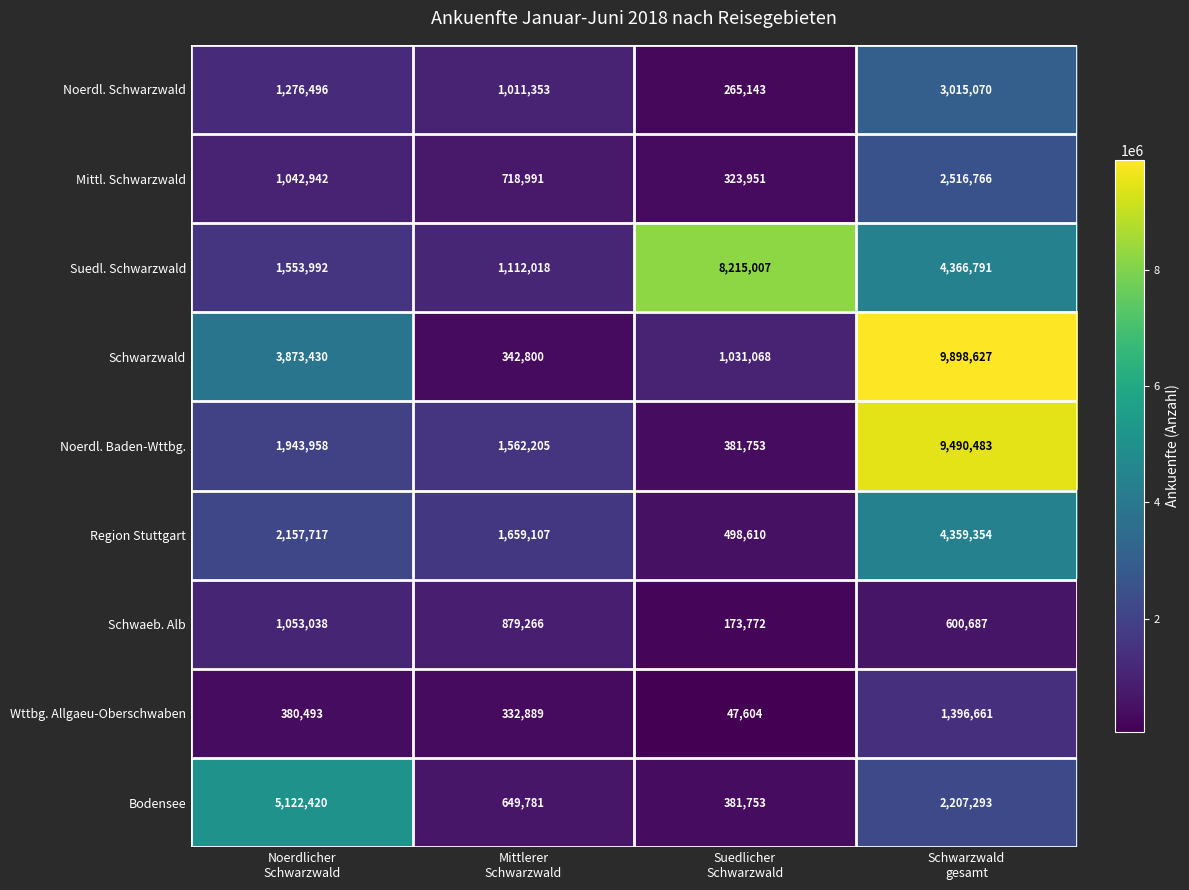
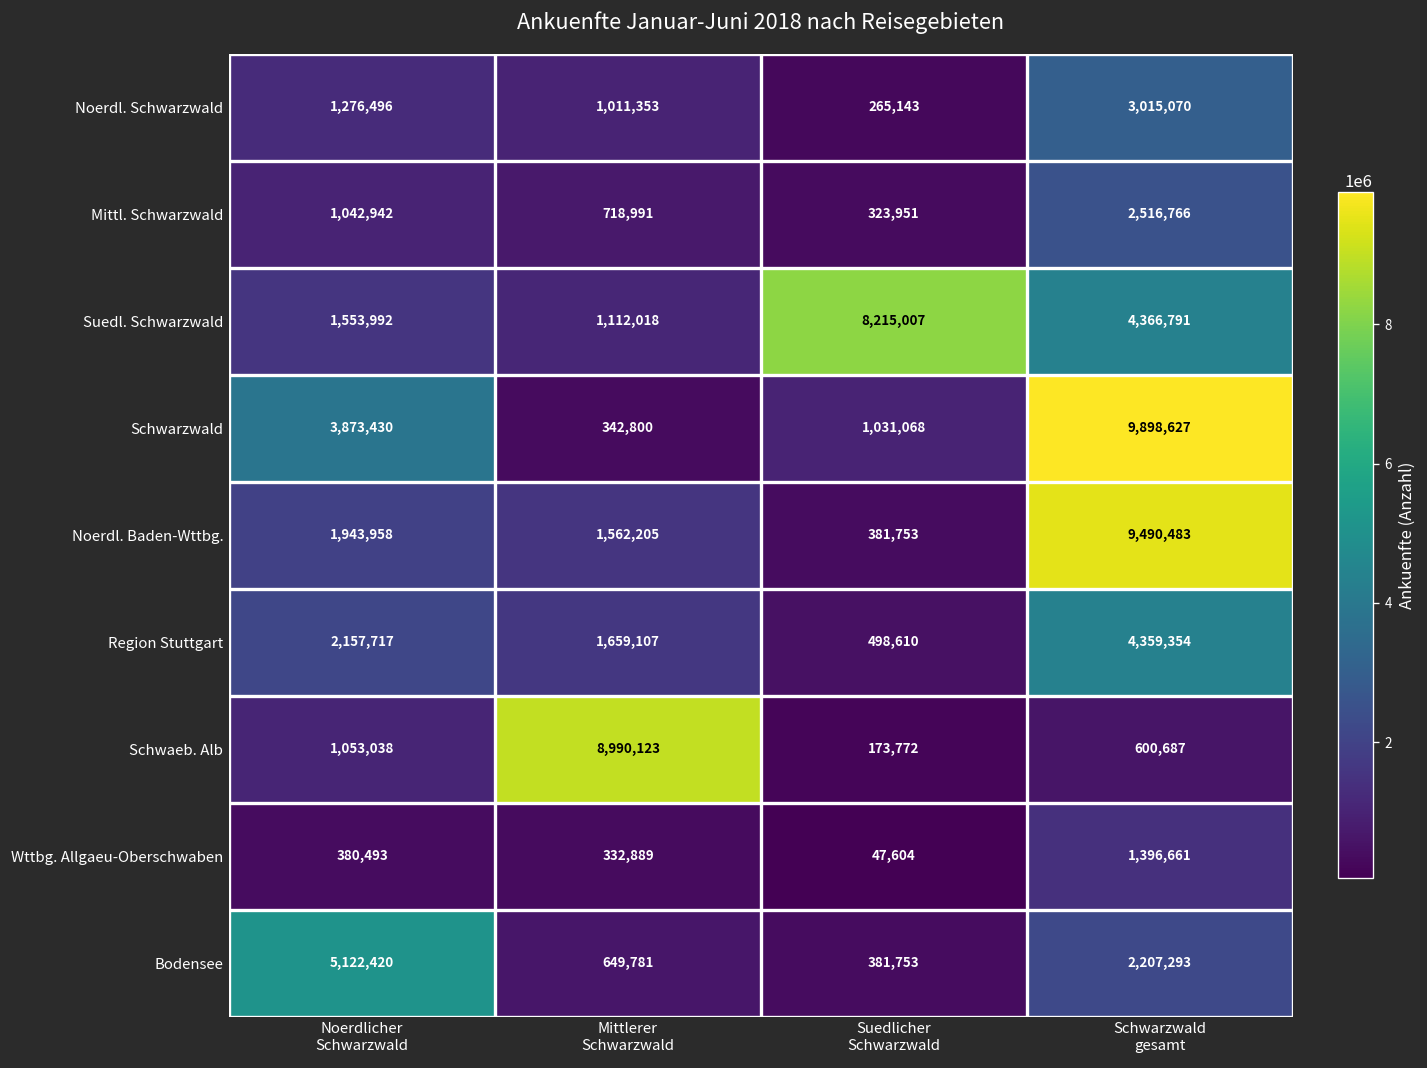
Schwaeb. Alb, Mittlerer Schwarzwald: 879,266 -> 8,990,123
